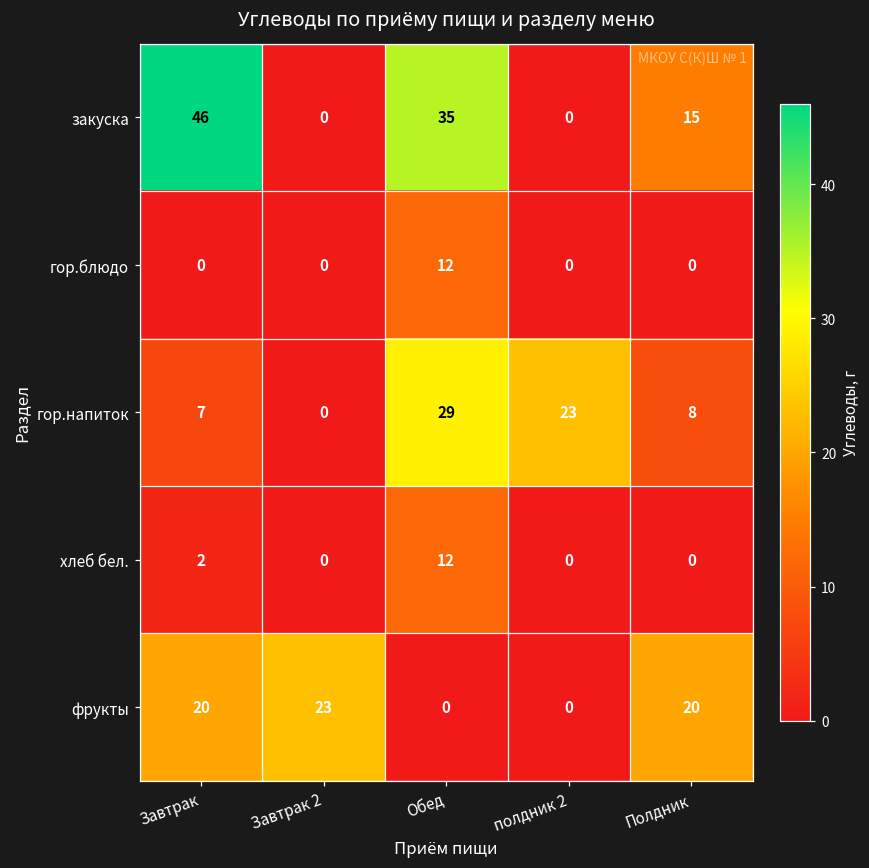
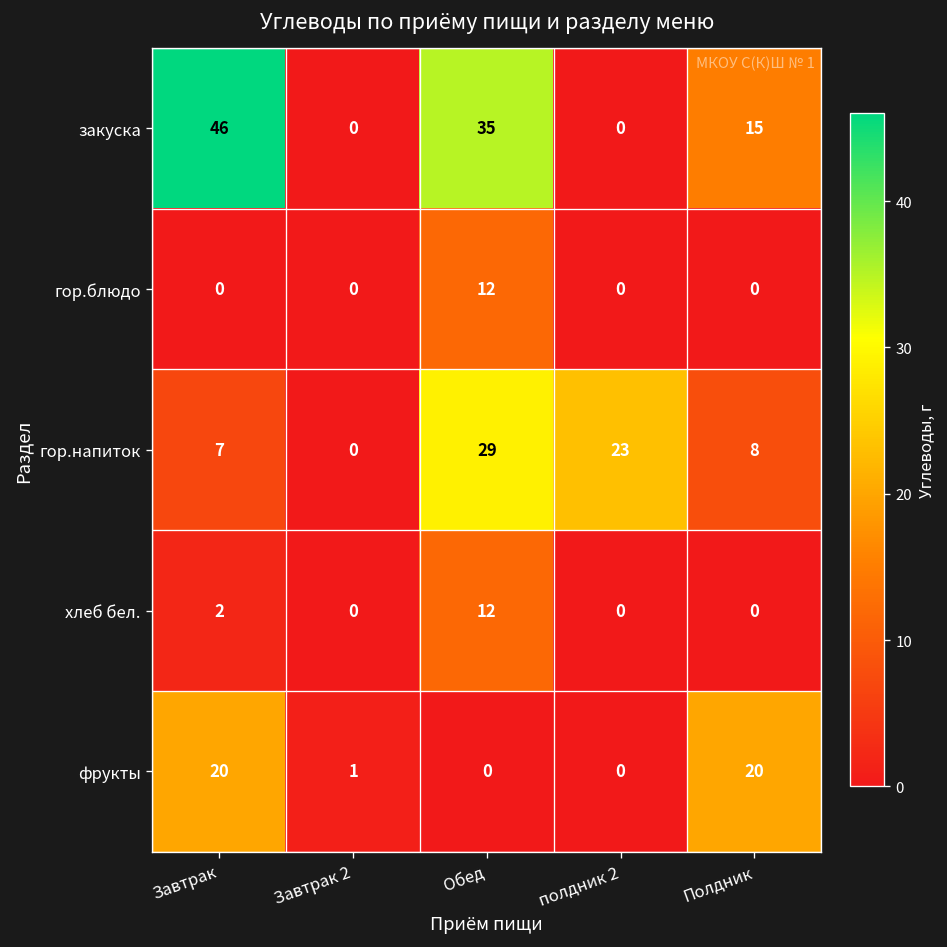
фрукты, Завтрак 2: 23 -> 1
